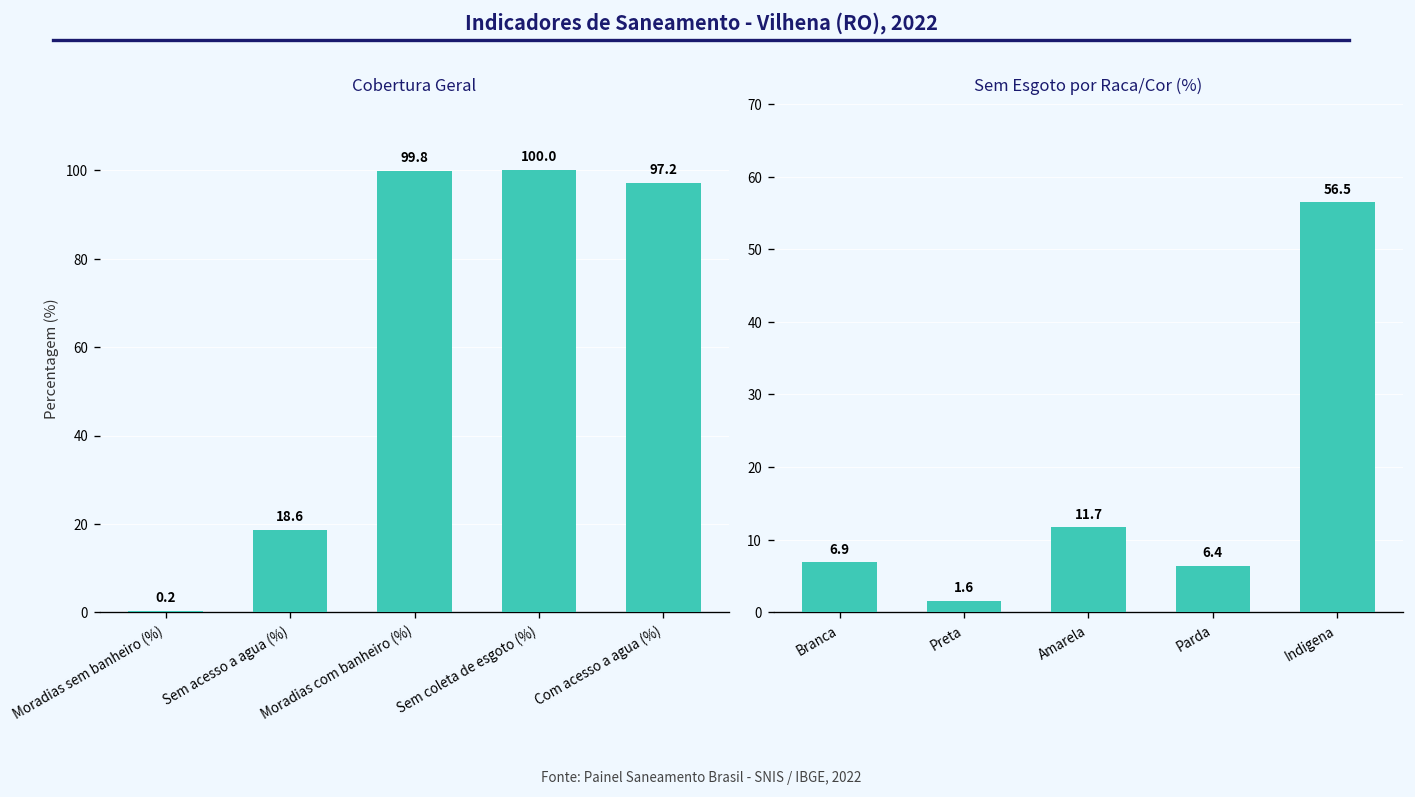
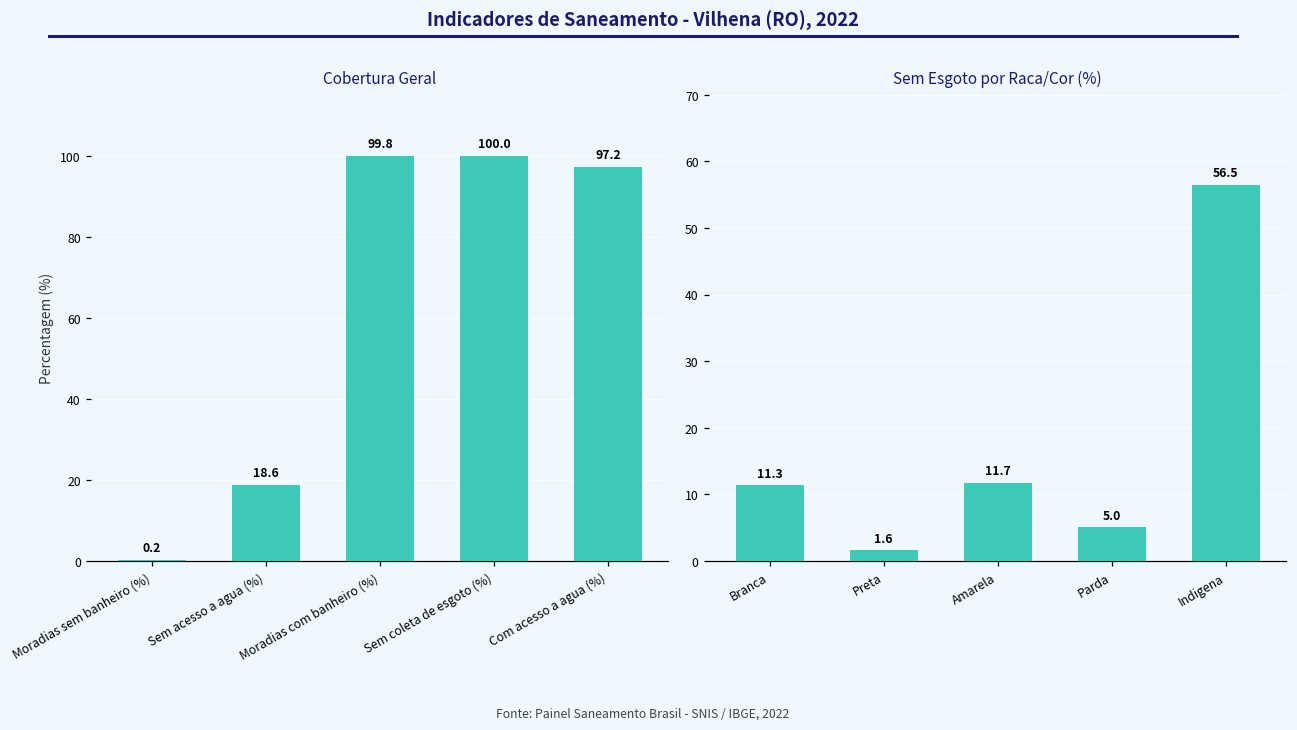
Sem Esgoto por Raca/Cor (%), Branca: 6.9 -> 11.3
Sem Esgoto por Raca/Cor (%), Parda: 6.4 -> 5.0
